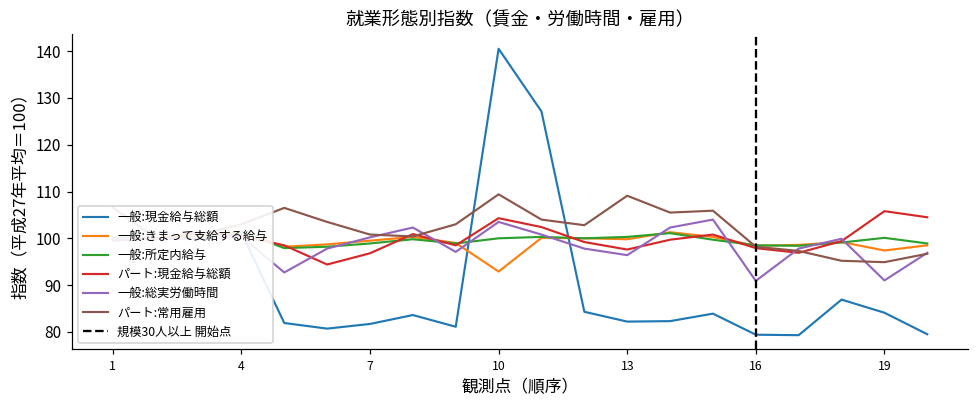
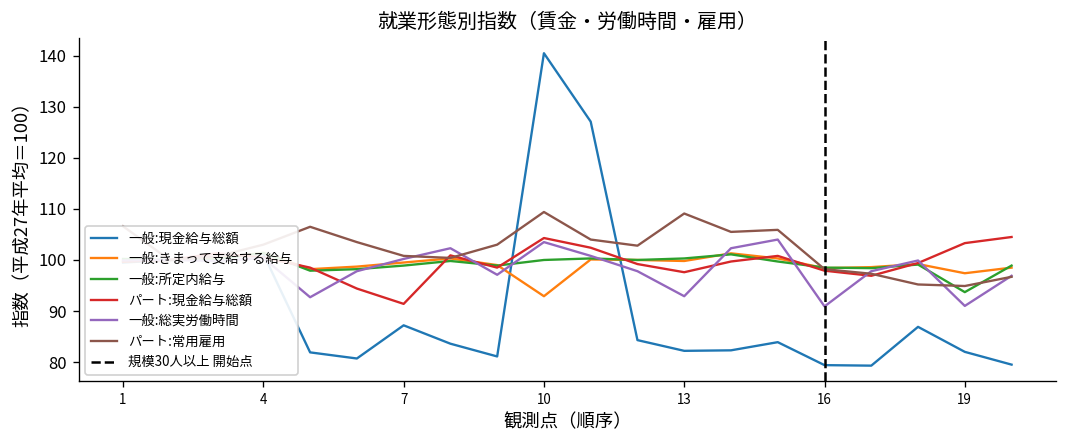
一般:現金給与総額, 7: 82 -> 87
パート:現金給与総額, 7: 97 -> 91
一般:総実労働時間, 13: 96 -> 93
一般:現金給与総額, 19: 84 -> 82
一般:所定内給与, 19: 100 -> 94
パート:現金給与総額, 19: 106 -> 103
